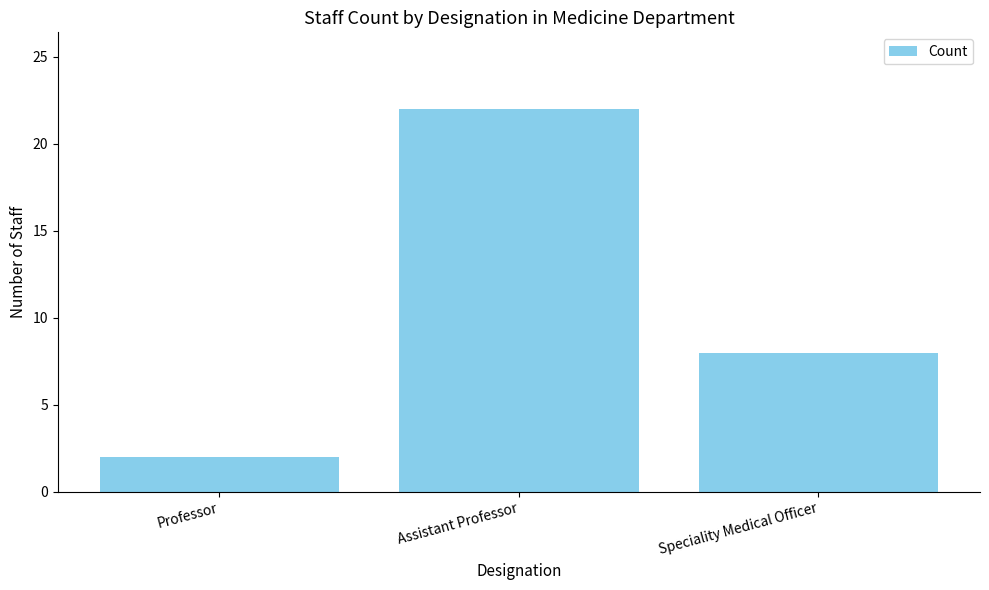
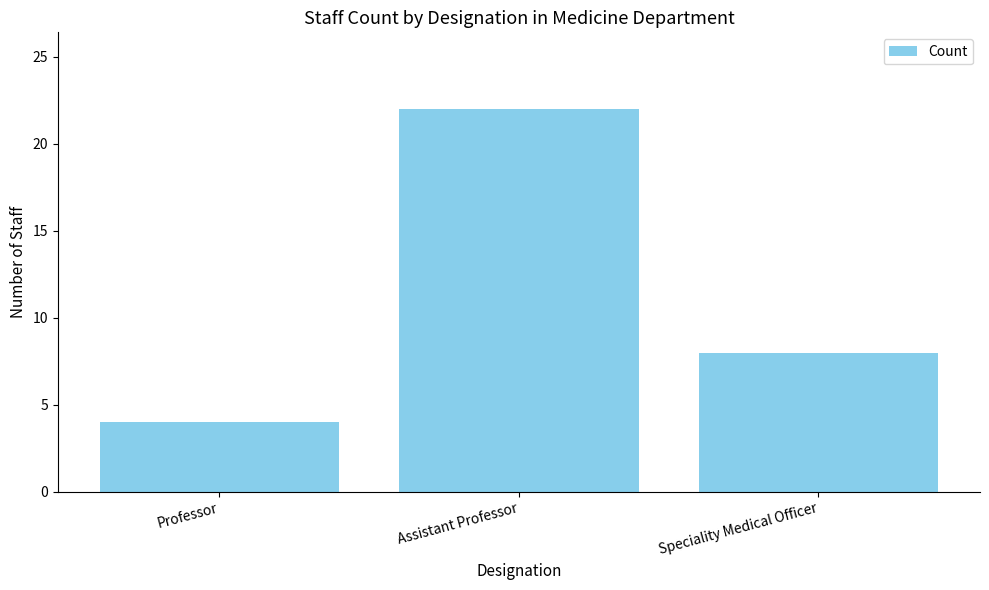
Professor: 2 -> 4
